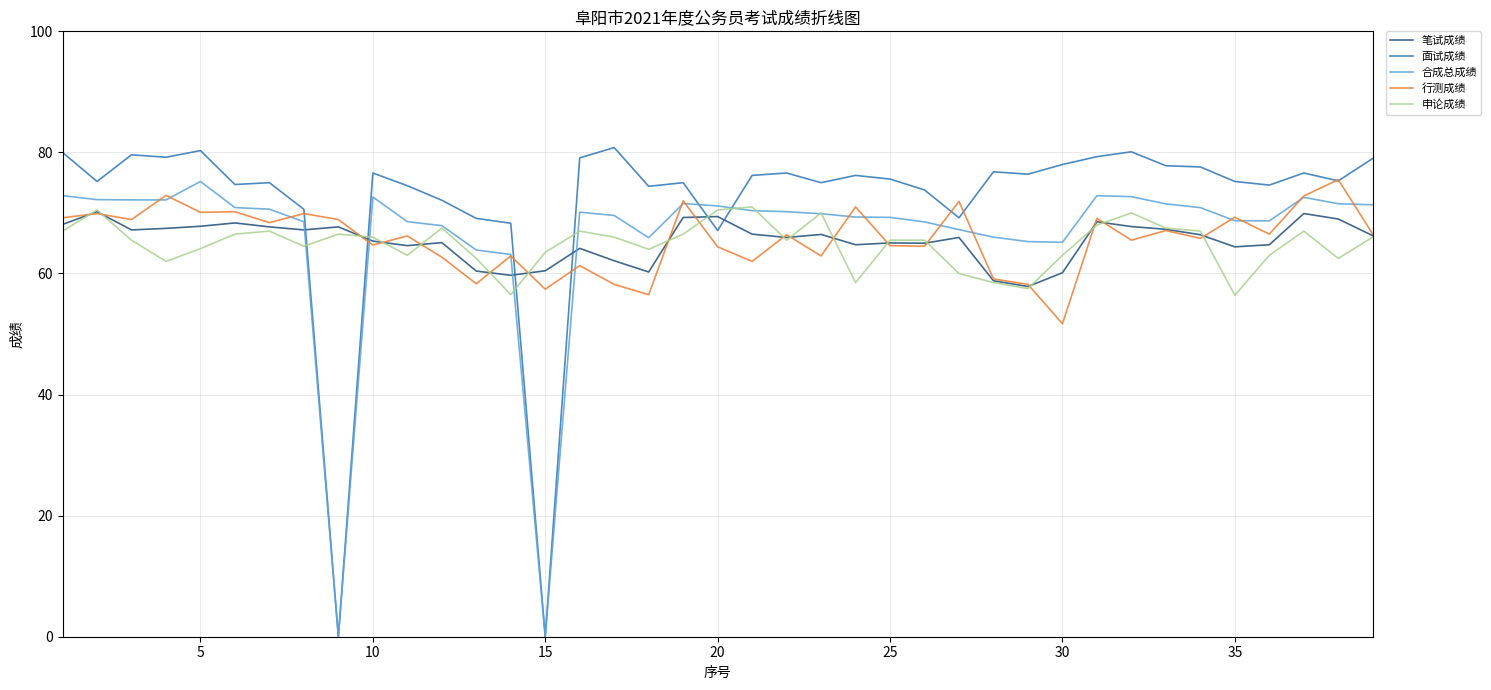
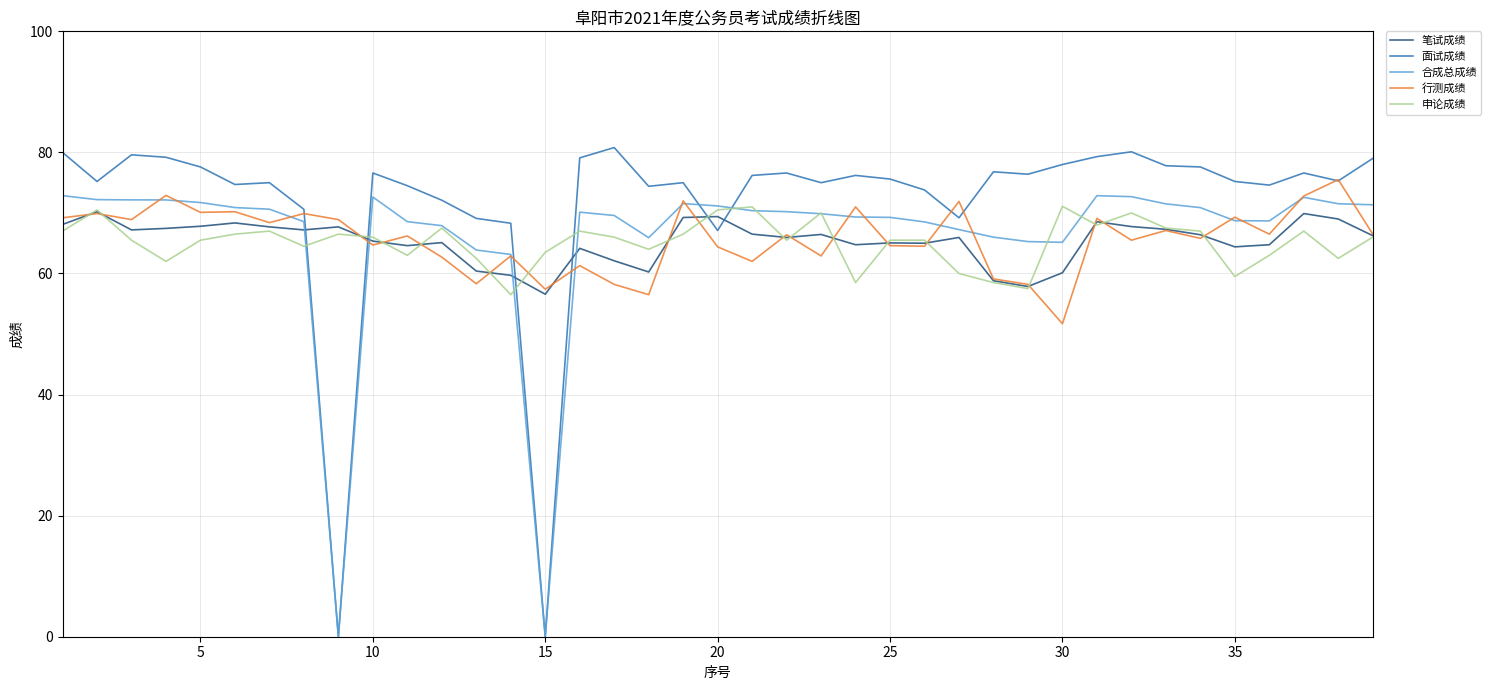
面试成绩, 5: 80 -> 78
合成总成绩, 5: 75 -> 72
申论成绩, 5: 64 -> 66
笔试成绩, 15: 60 -> 57
申论成绩, 30: 63 -> 71
申论成绩, 35: 56 -> 60
